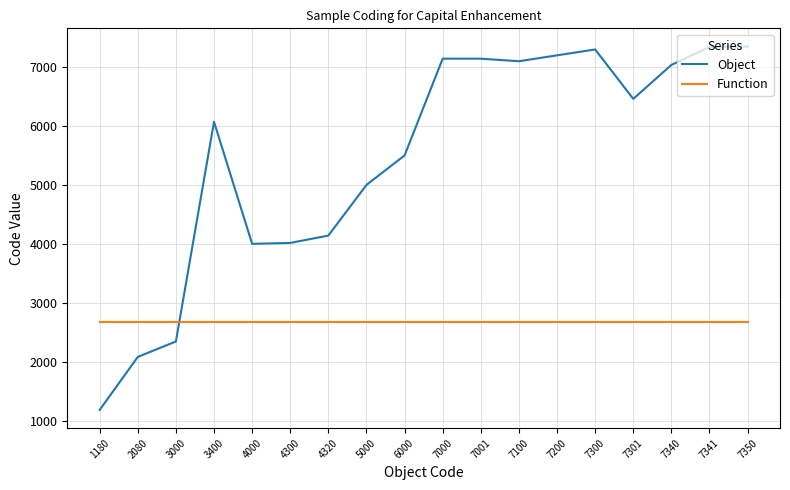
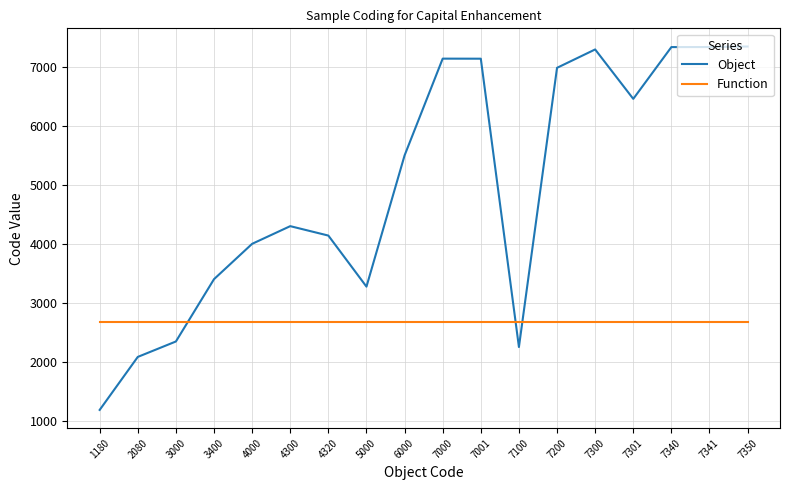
Object, 3400: 6100 -> 3400
Object, 4300: 4000 -> 4300
Object, 5000: 5000 -> 3300
Object, 7100: 7100 -> 2200
Object, 7200: 7200 -> 7000
Object, 7340: 7000 -> 7300
